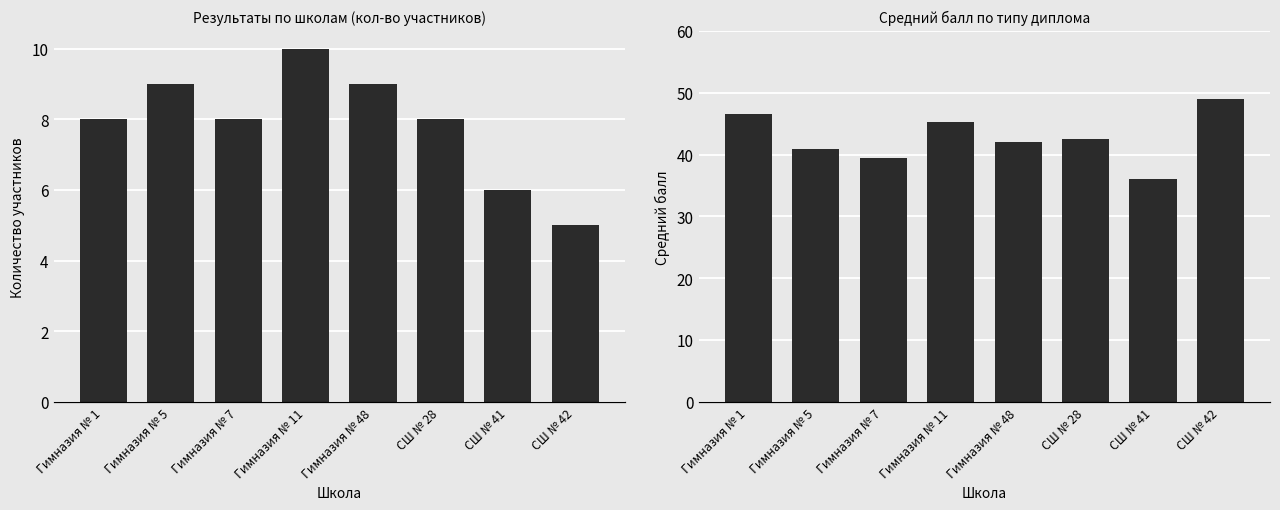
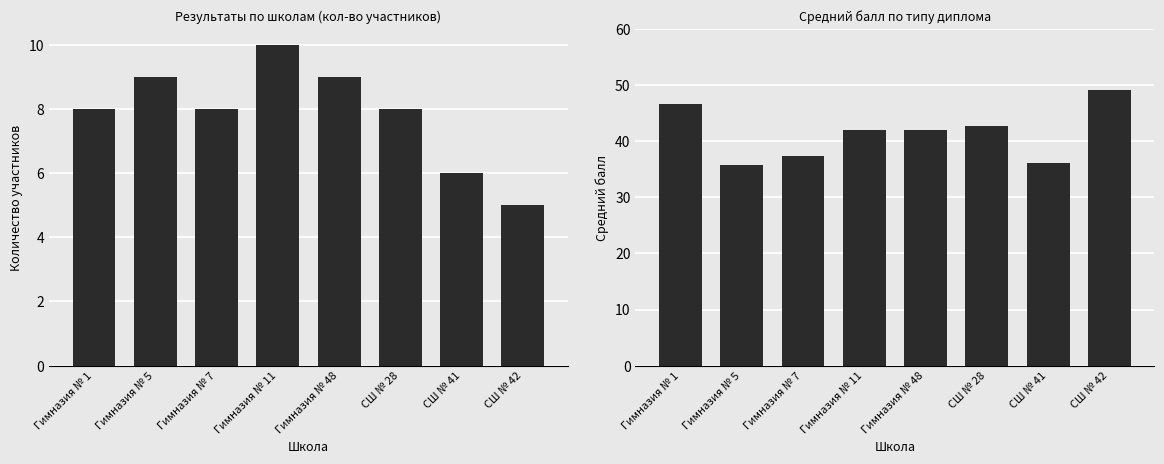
Средний балл по типу диплома, Гимназия № 5: 41 -> 36
Средний балл по типу диплома, Гимназия № 7: 40 -> 37
Средний балл по типу диплома, Гимназия № 11: 45 -> 42
